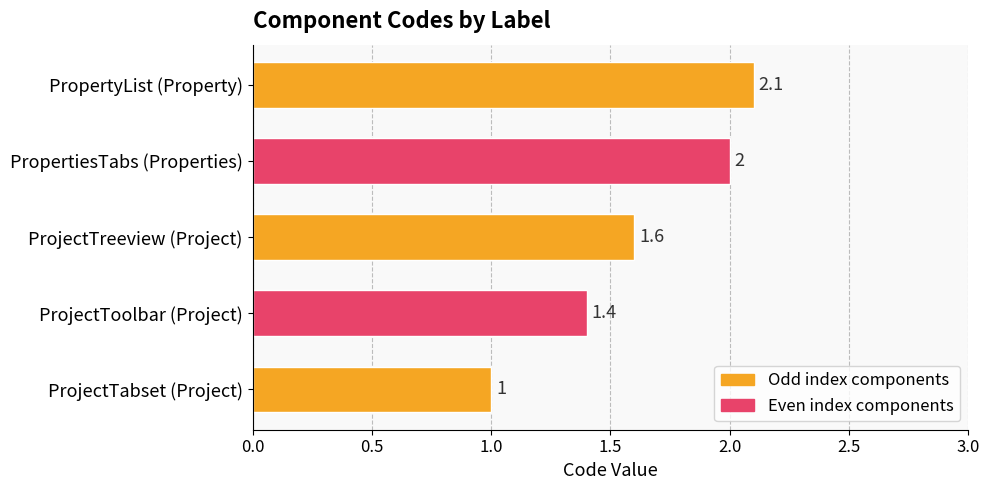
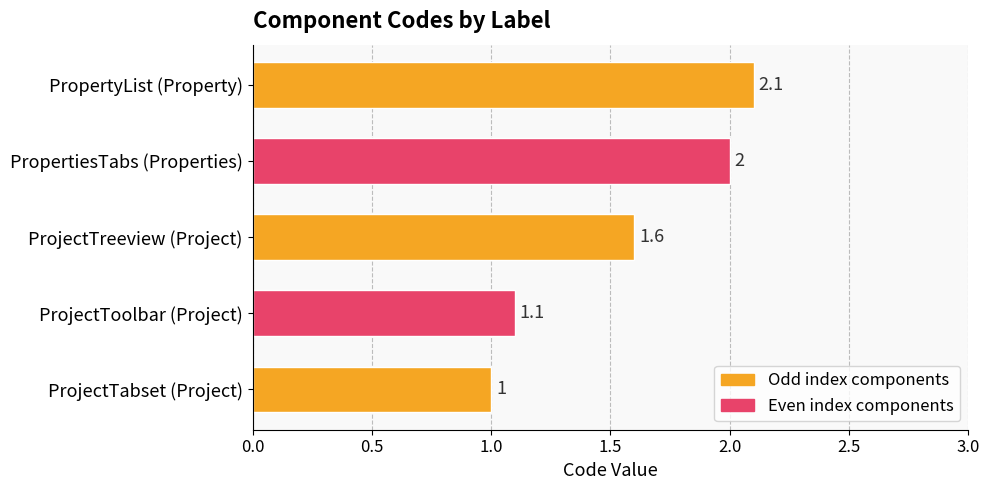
ProjectToolbar (Project): 1.4 -> 1.1
